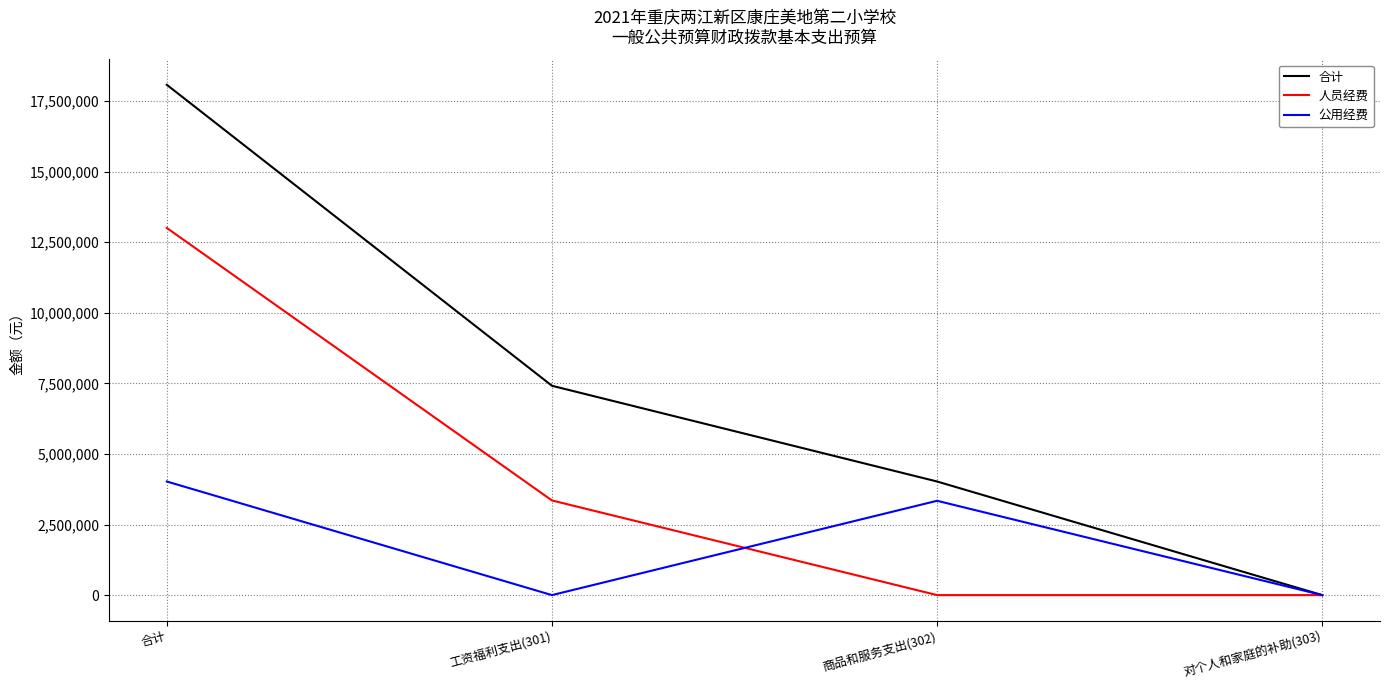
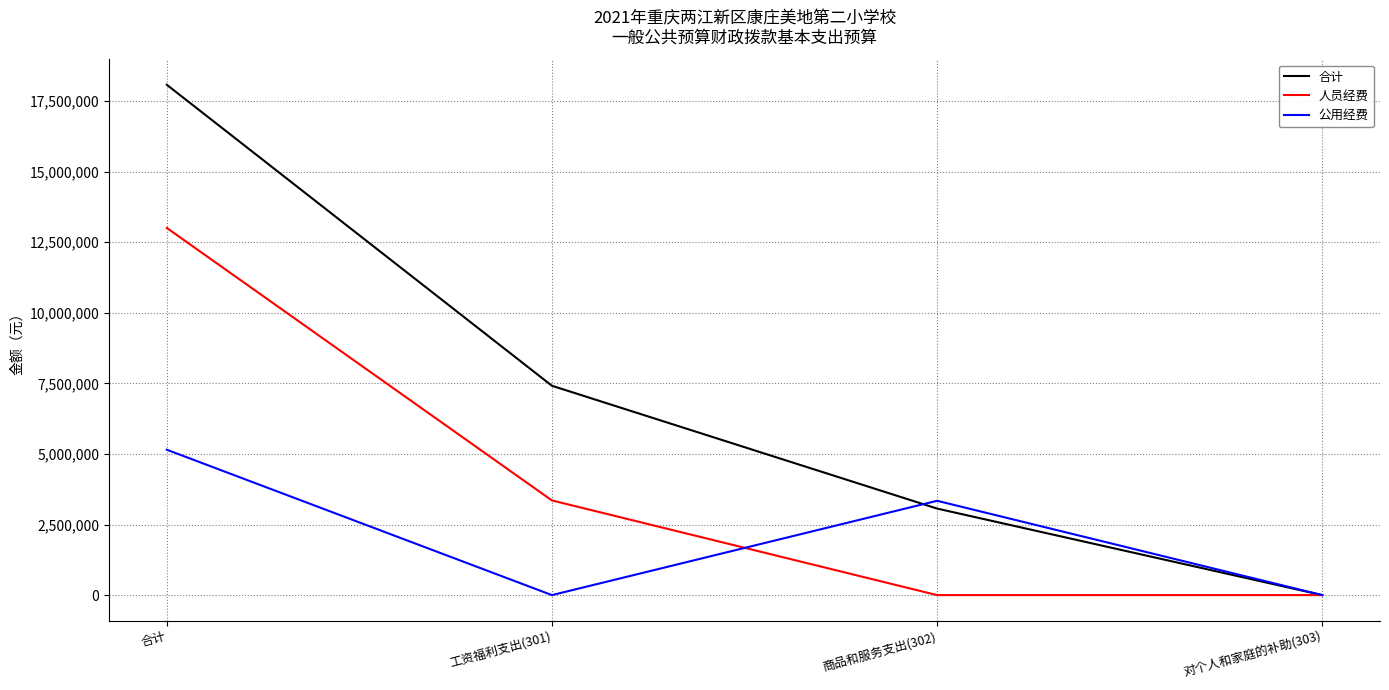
公用经费, 合计: 4,000,000 -> 5,100,000
合计, 商品和服务支出(302): 4,000,000 -> 3,100,000
